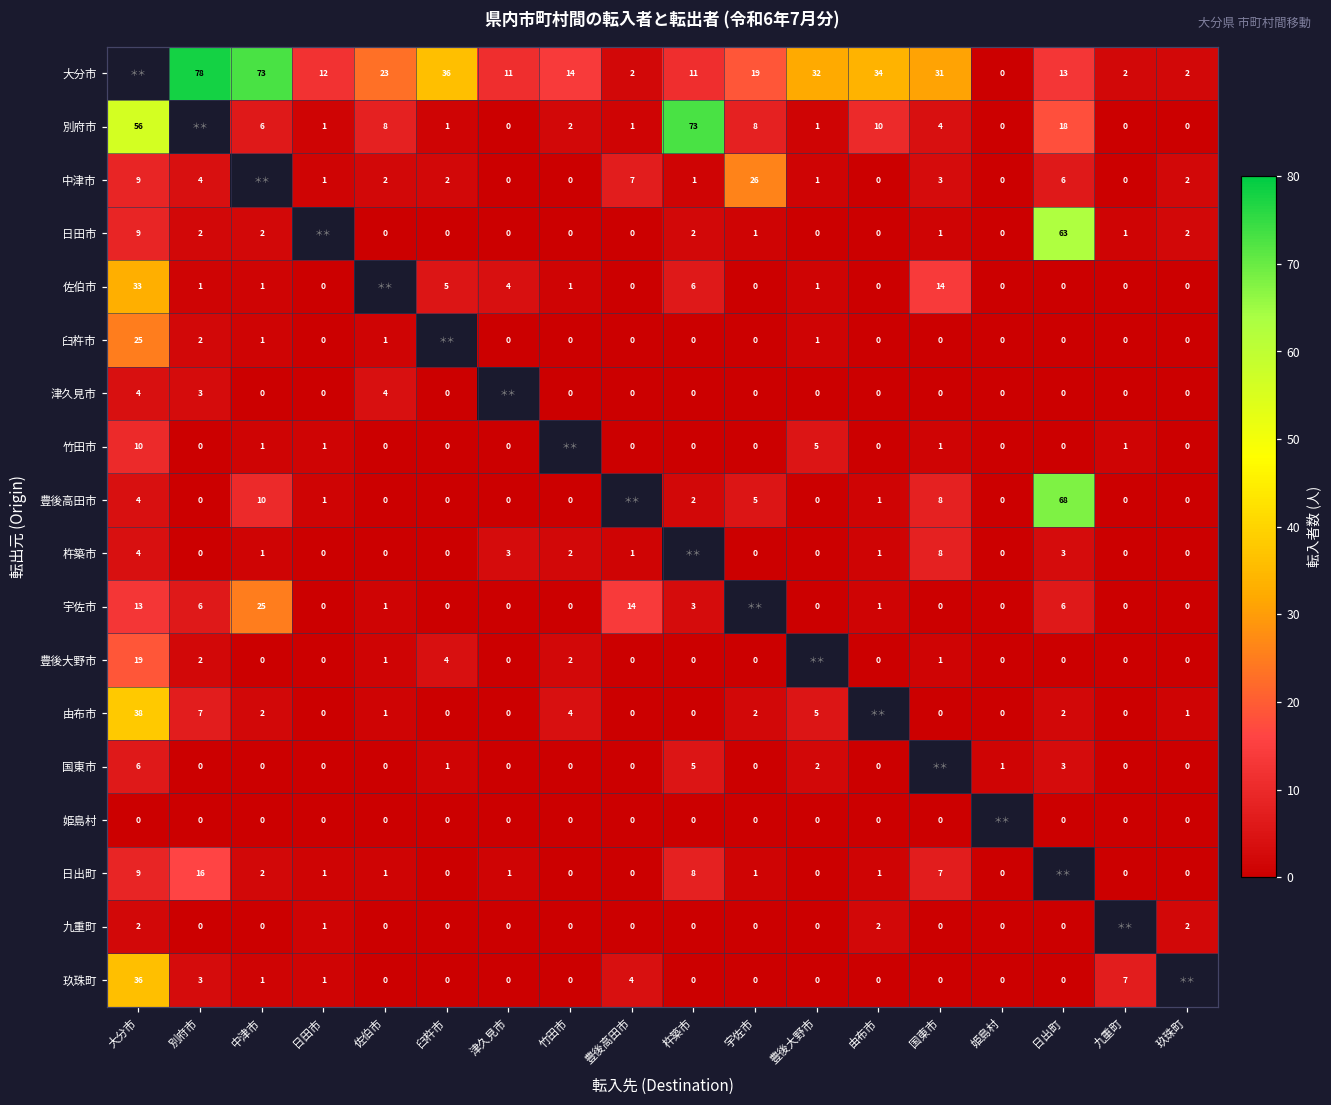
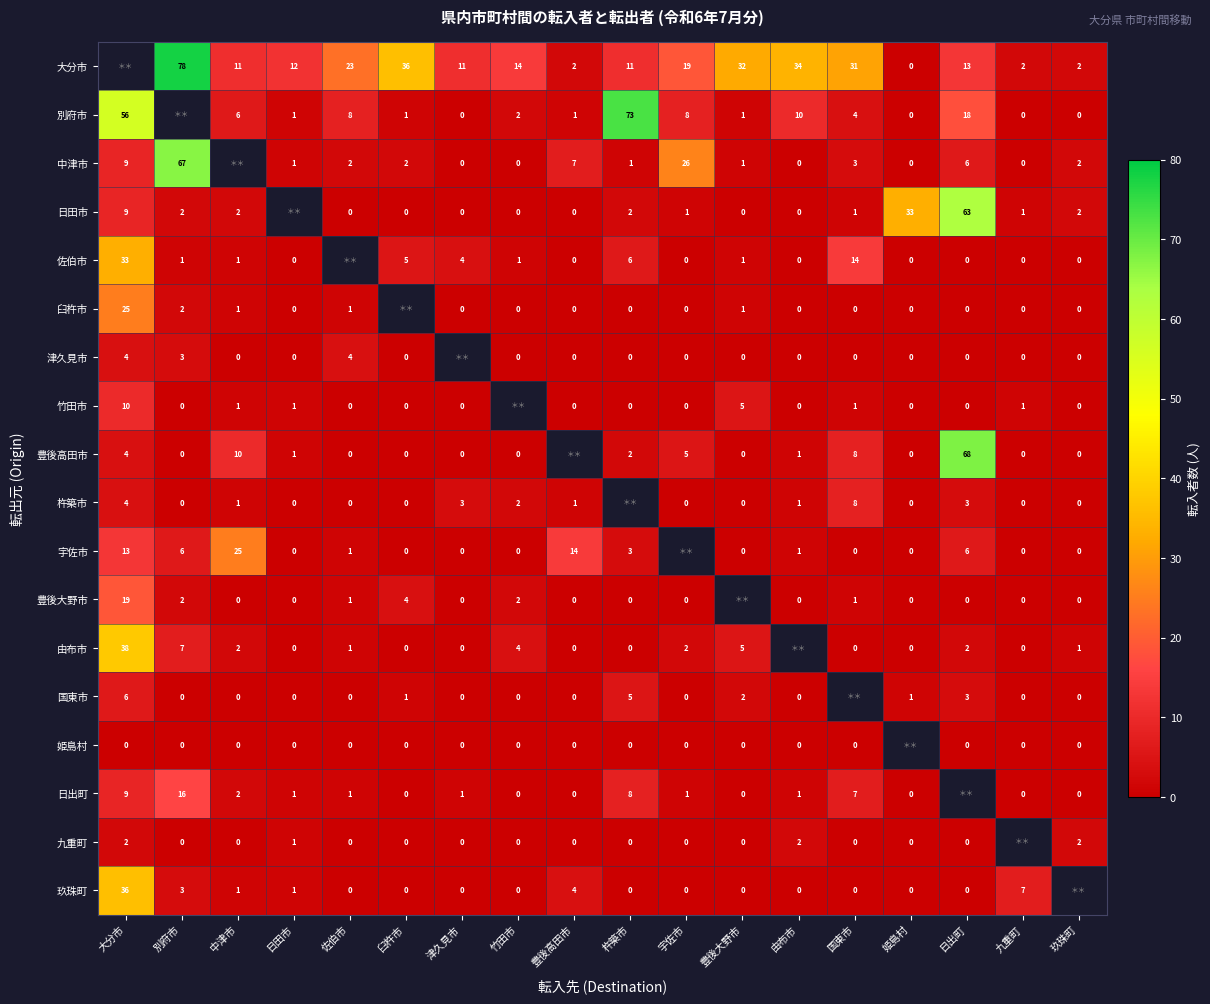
大分市, 中津市: 73 -> 11
中津市, 別府市: 4 -> 67
日田市, 姫島村: 0 -> 33
